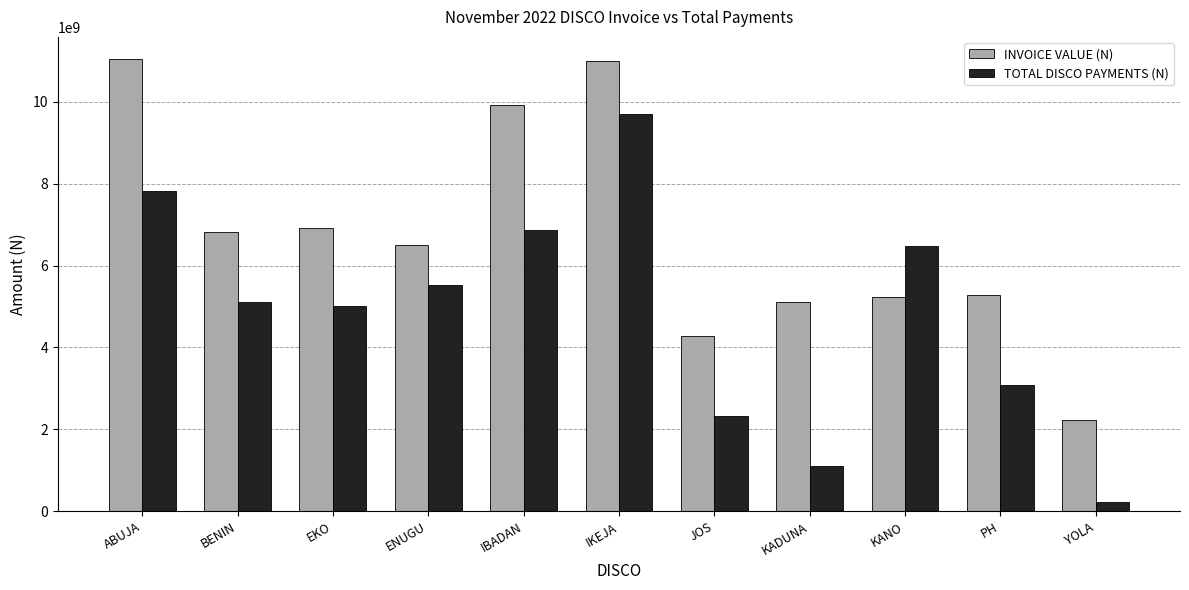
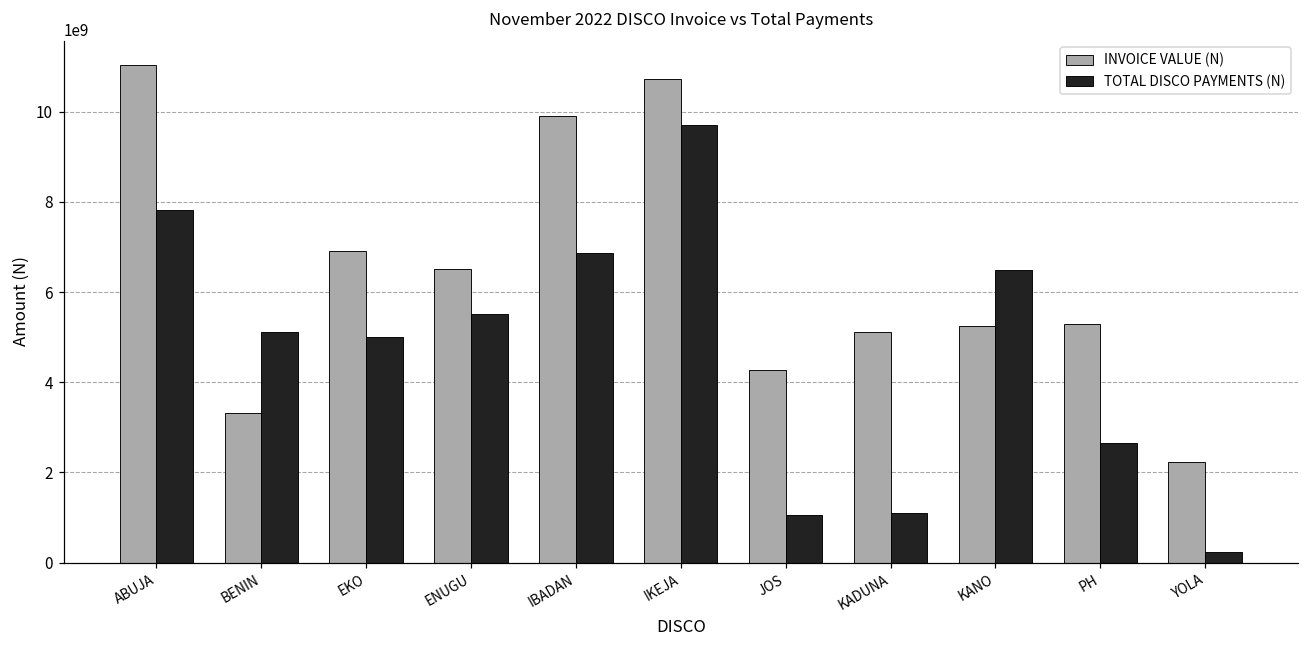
INVOICE VALUE (N), BENIN: 6800000000 -> 3300000000
INVOICE VALUE (N), IKEJA: 11000000000 -> 10700000000
TOTAL DISCO PAYMENTS (N), JOS: 2300000000 -> 1100000000
TOTAL DISCO PAYMENTS (N), PH: 3100000000 -> 2600000000
